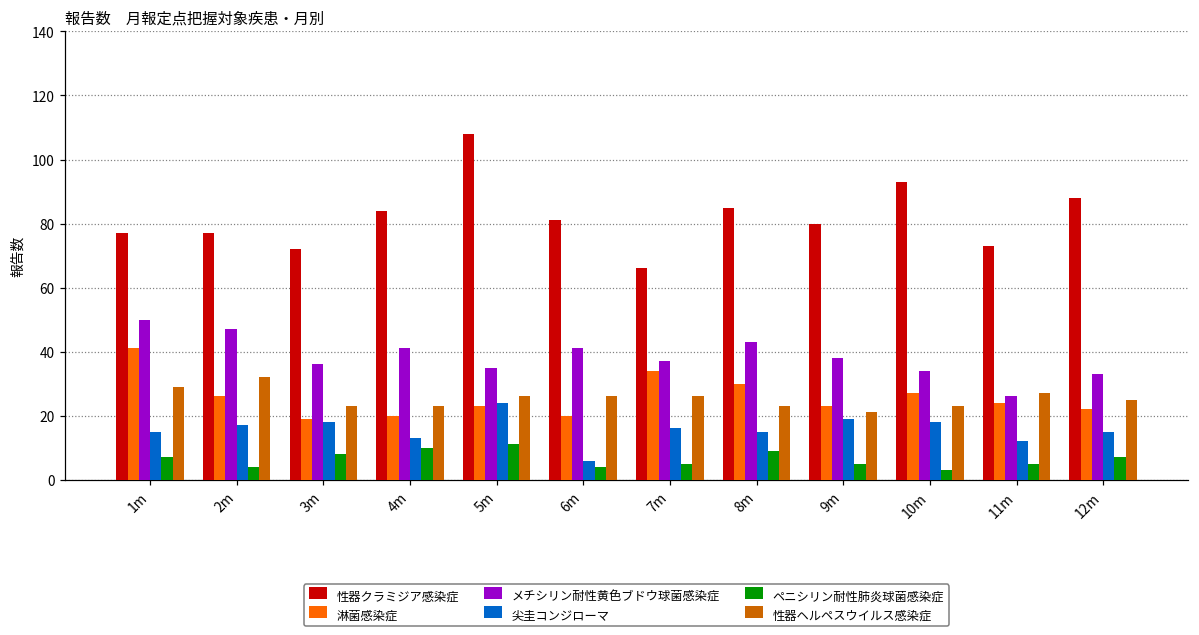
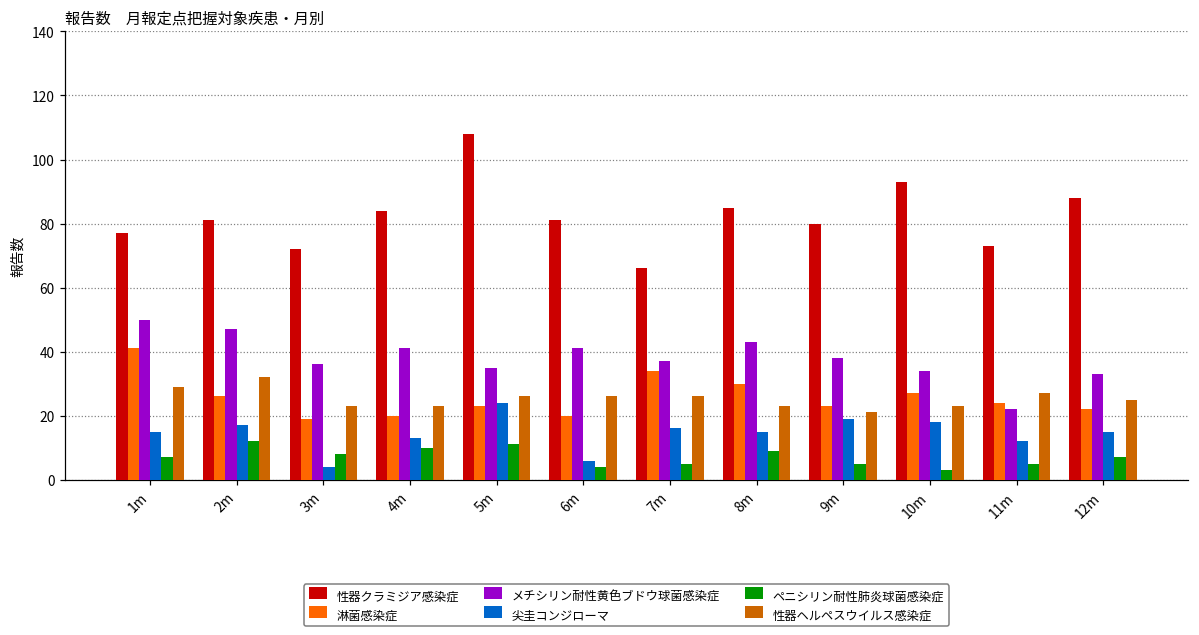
性器クラミジア感染症, 2m: 77 -> 81
ペニシリン耐性肺炎球菌感染症, 2m: 4 -> 12
尖圭コンジローマ, 3m: 18 -> 4
メチシリン耐性黄色ブドウ球菌感染症, 11m: 26 -> 22
